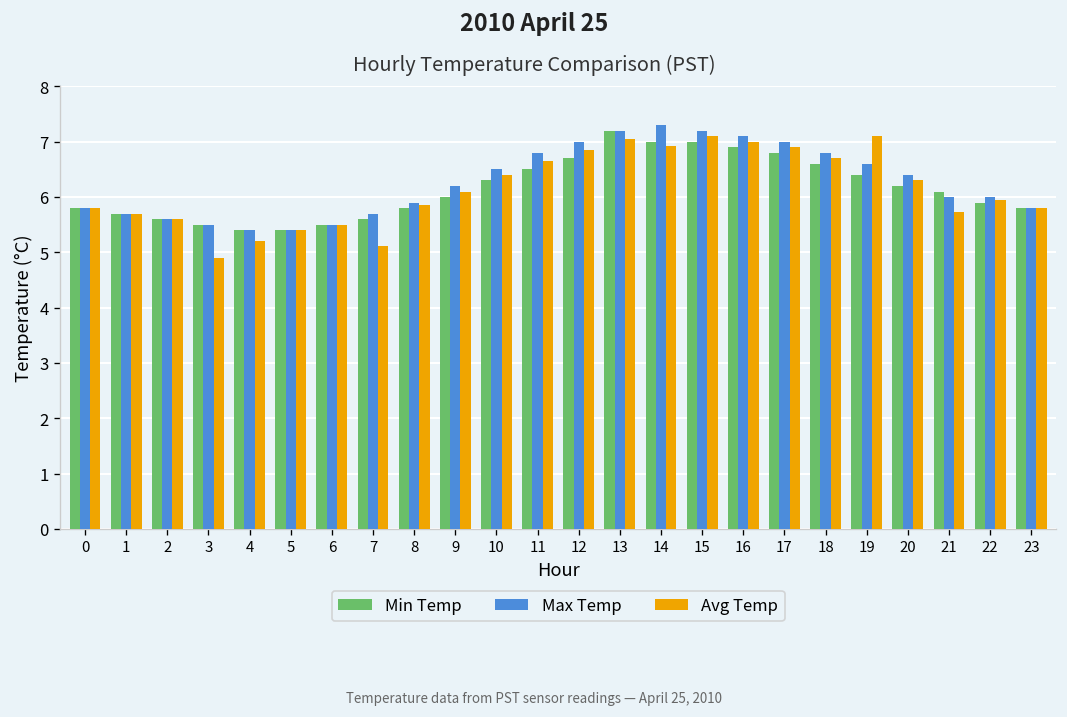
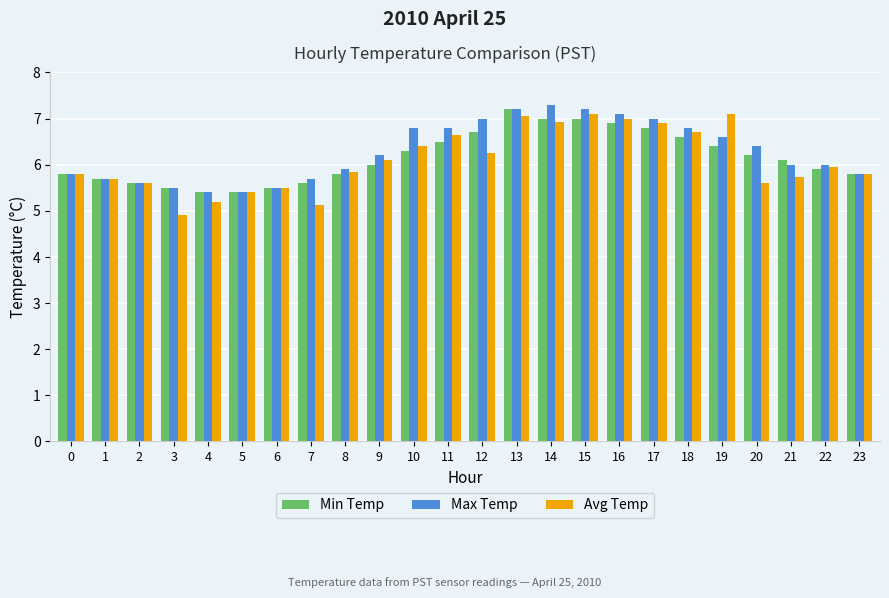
Max Temp, 10: 6.5 -> 6.8
Avg Temp, 12: 6.9 -> 6.3
Avg Temp, 20: 6.3 -> 5.6
